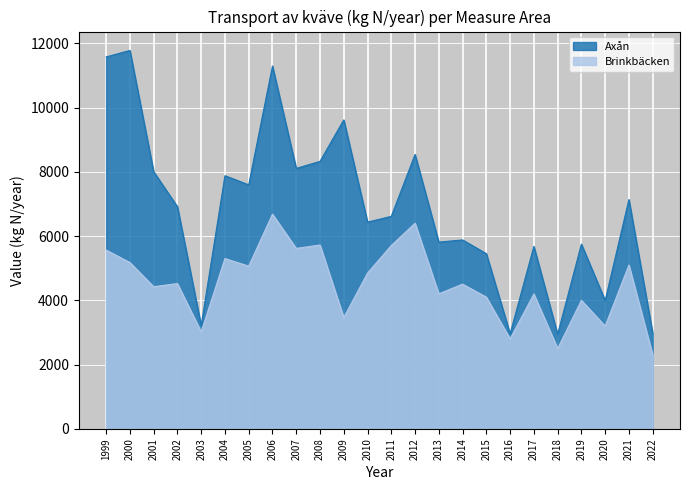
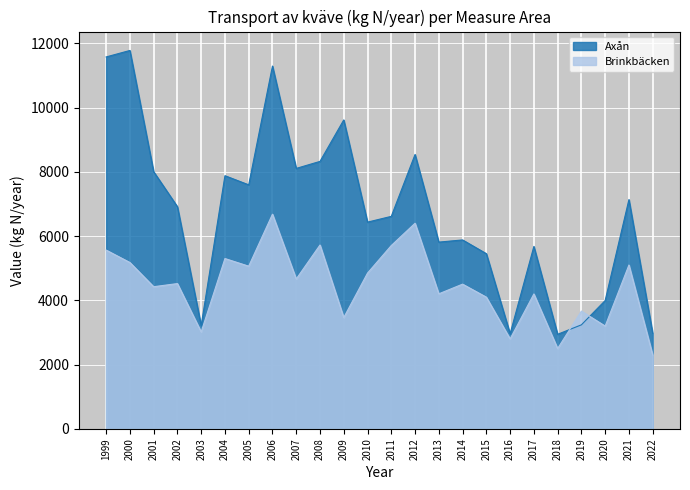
Brinkbäcken, 2007: 5600 -> 4700
Axån, 2019: 5800 -> 3200
Brinkbäcken, 2019: 4000 -> 3700
